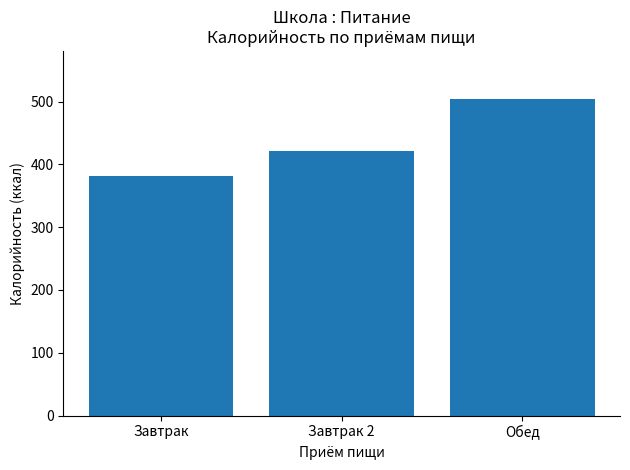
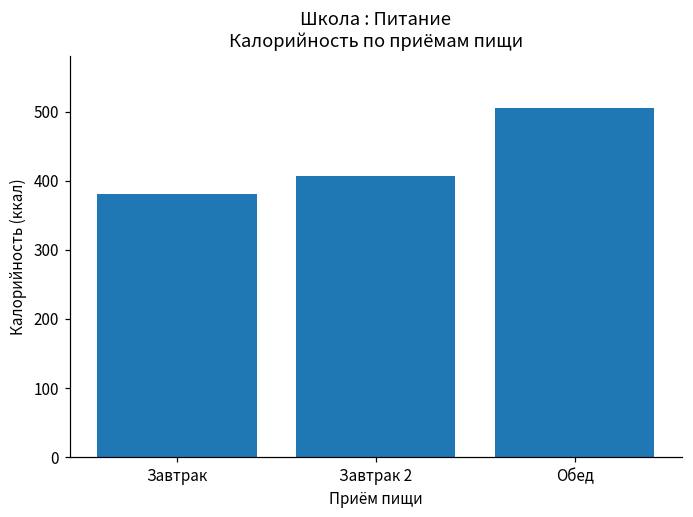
Завтрак 2: 420 -> 410
